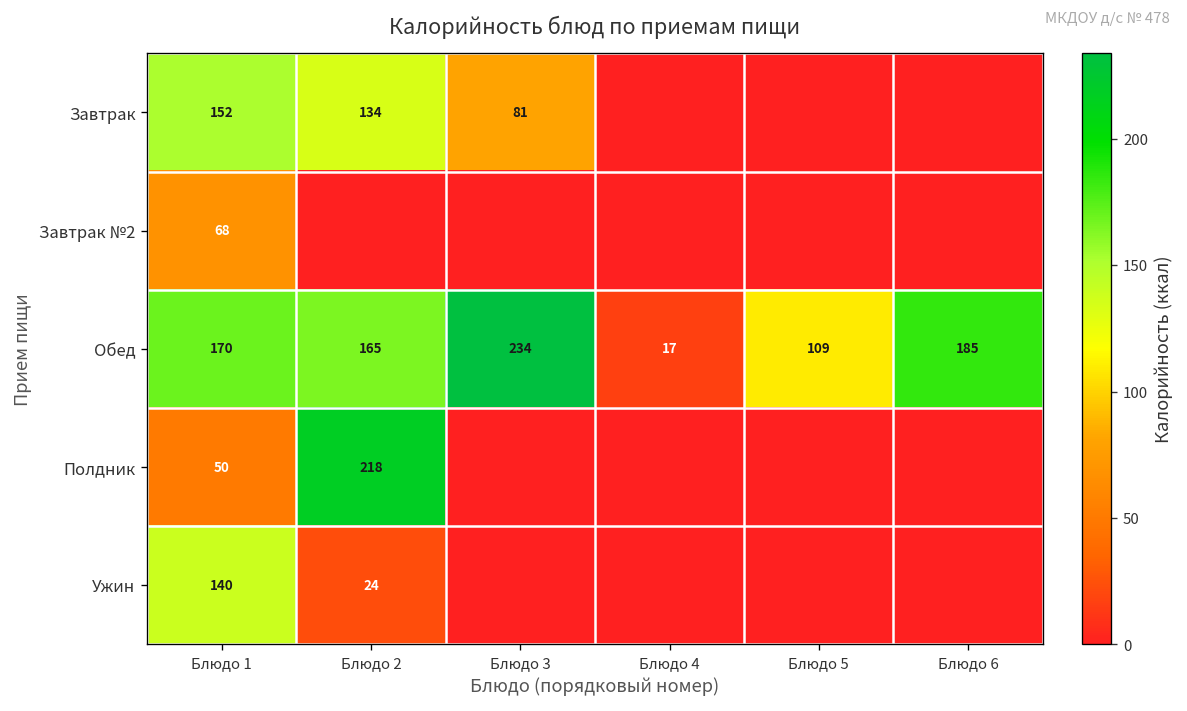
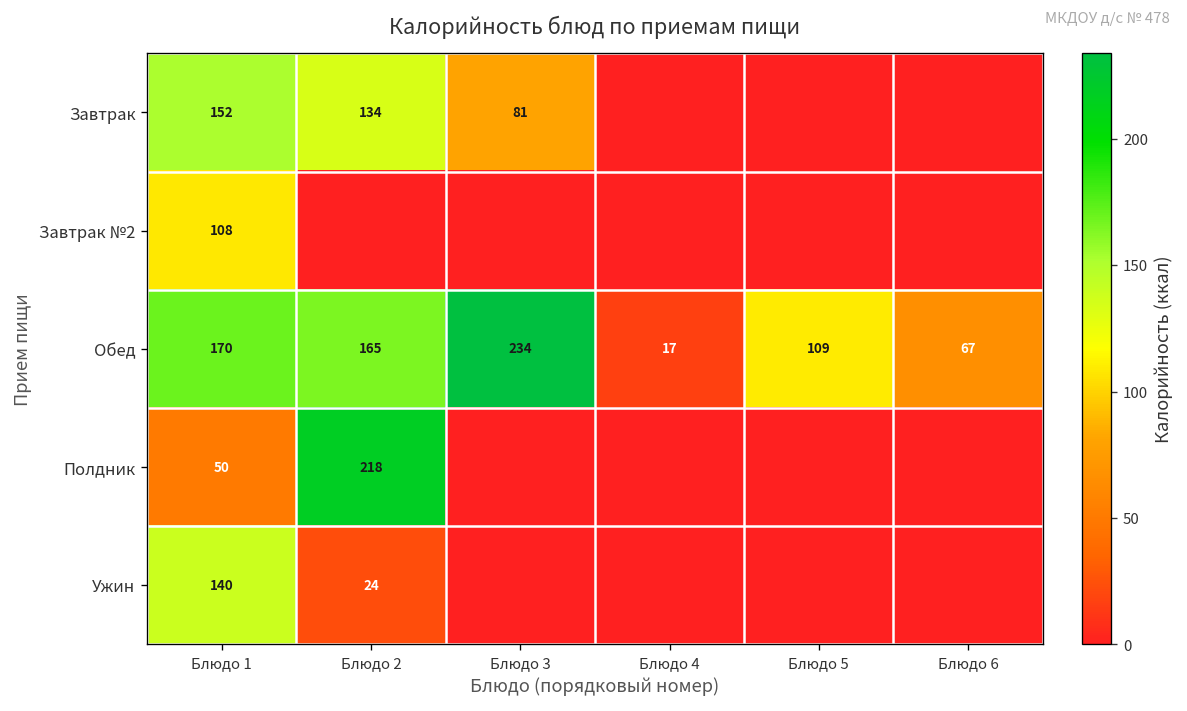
Завтрак №2, Блюдо 1: 68 -> 108
Обед, Блюдо 6: 185 -> 67
